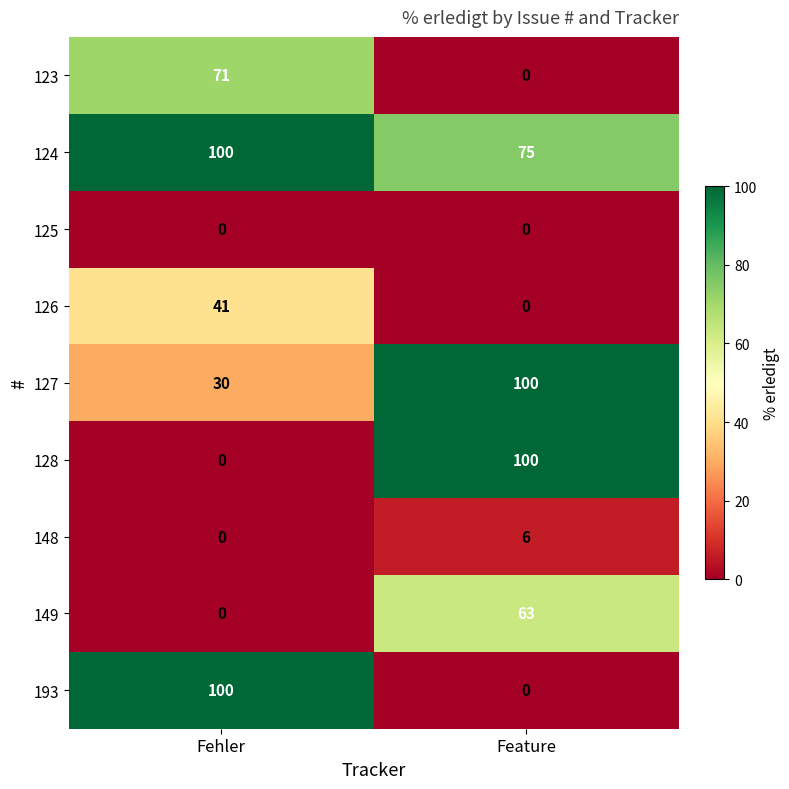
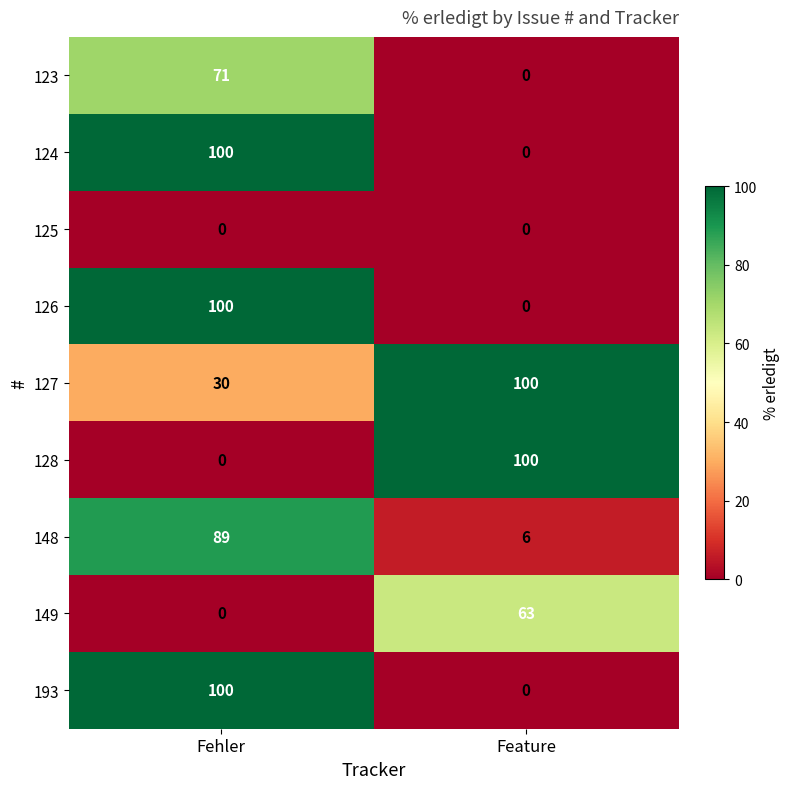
124, Feature: 75 -> 0
126, Fehler: 41 -> 100
148, Fehler: 0 -> 89
